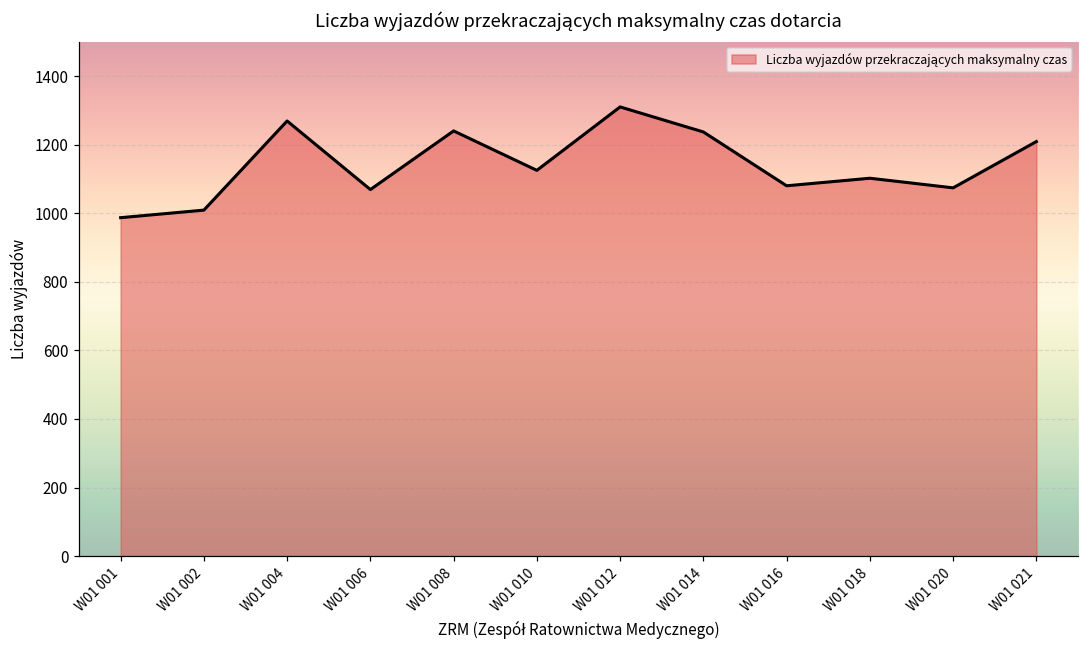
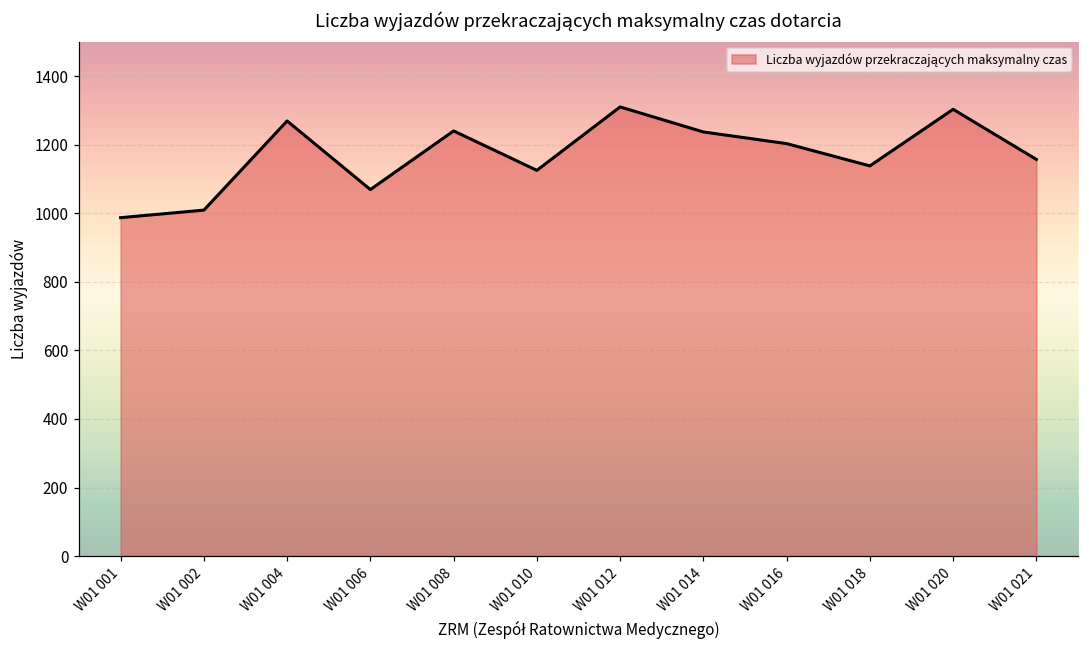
W01 016: 1080 -> 1200
W01 018: 1100 -> 1140
W01 020: 1070 -> 1300
W01 021: 1210 -> 1160
